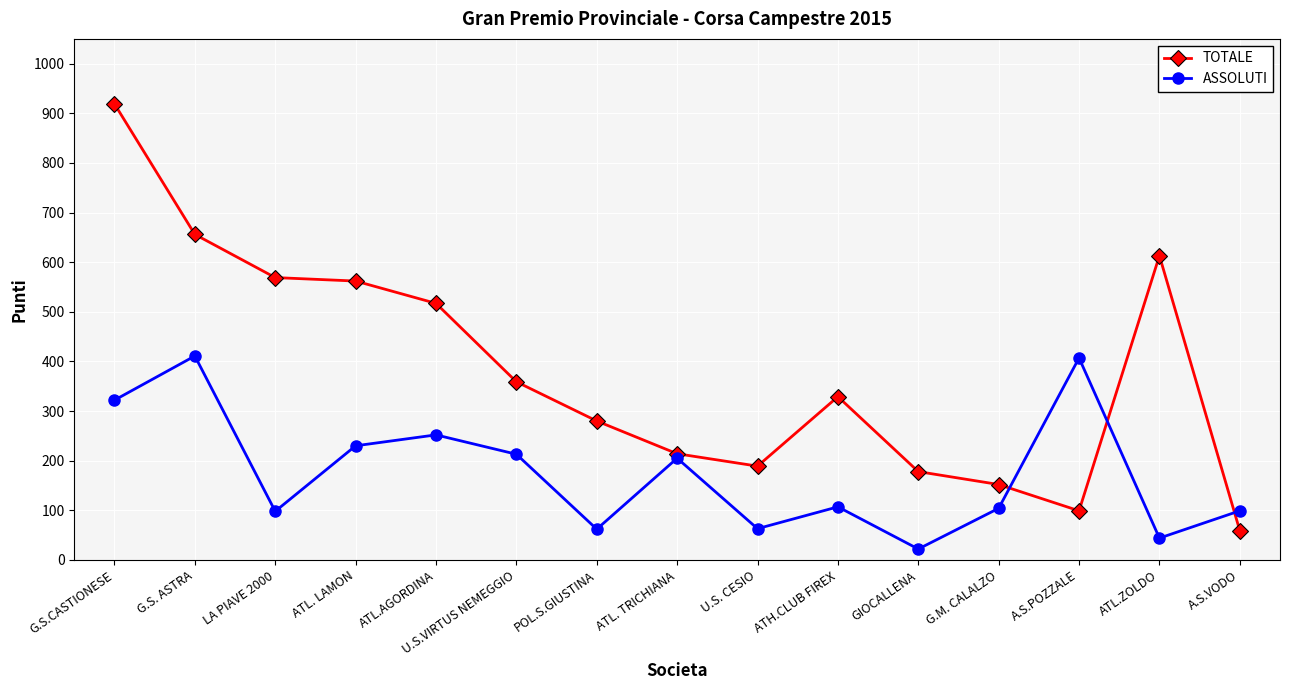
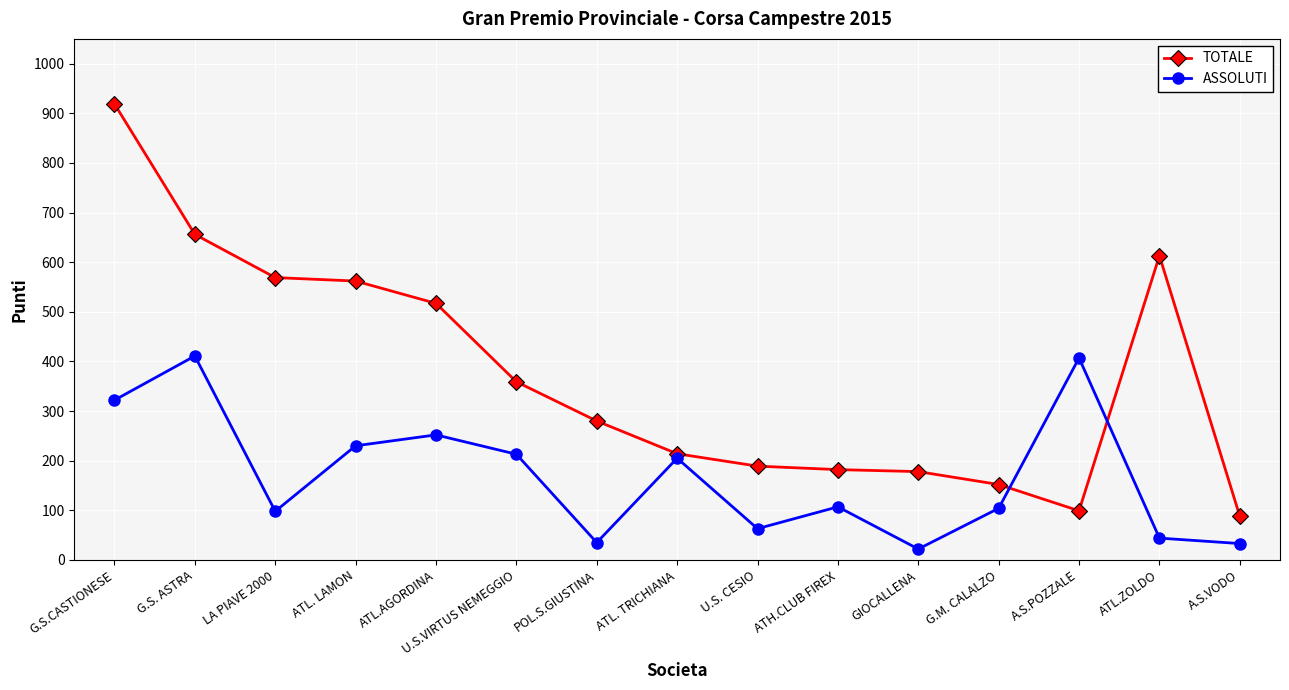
ASSOLUTI, POL.S.GIUSTINA: 60 -> 40
TOTALE, ATH.CLUB FIREX: 330 -> 180
TOTALE, A.S.VODO: 60 -> 90
ASSOLUTI, A.S.VODO: 100 -> 30
